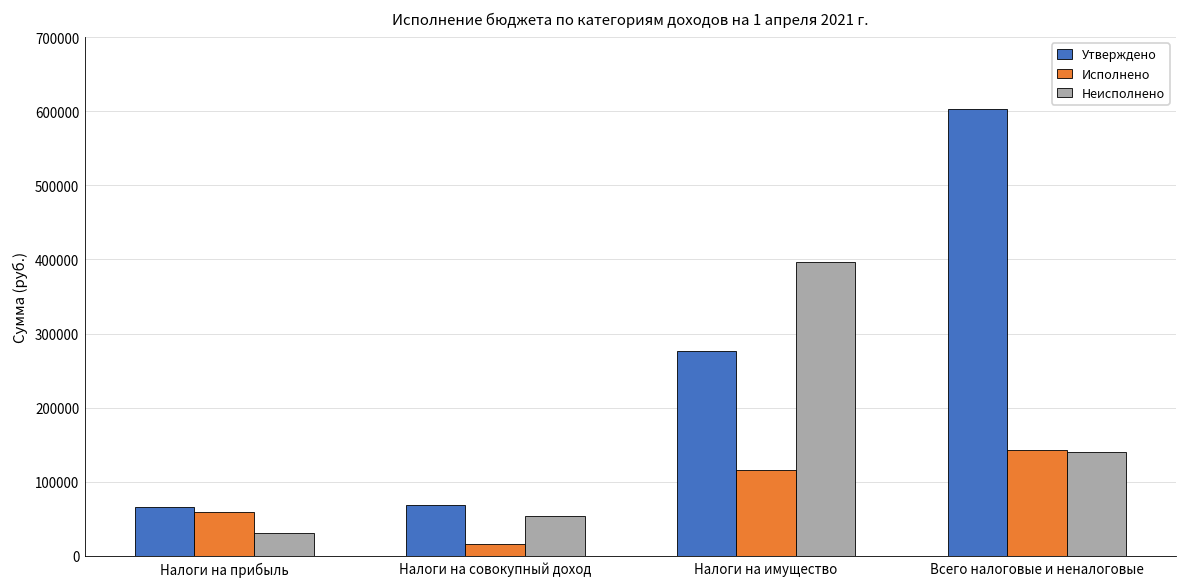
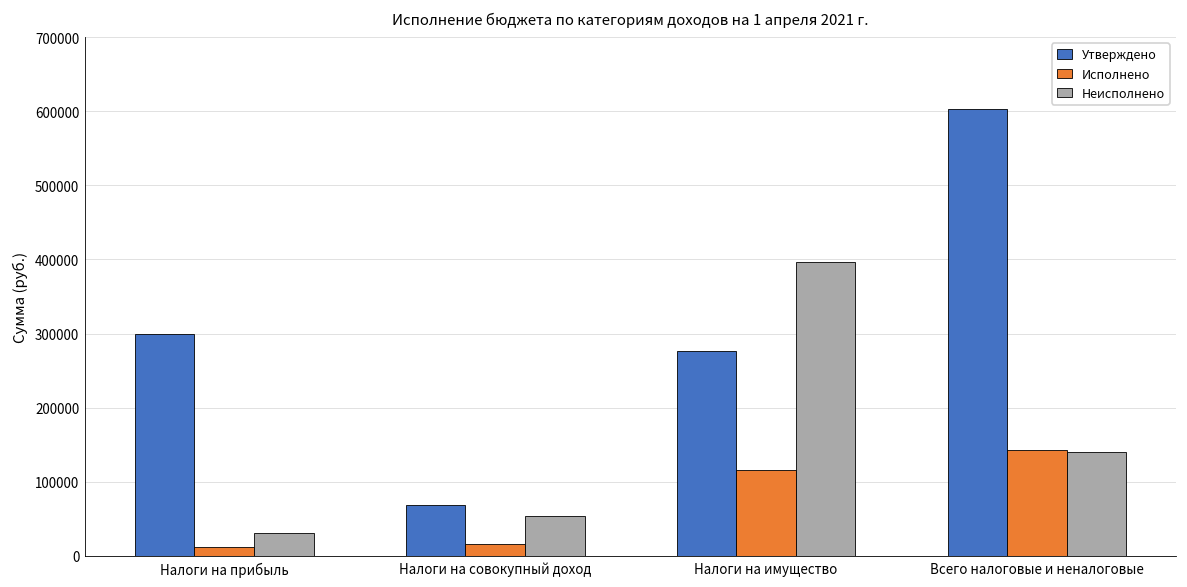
Утверждено, Налоги на прибыль: 70000 -> 300000
Исполнено, Налоги на прибыль: 60000 -> 10000
